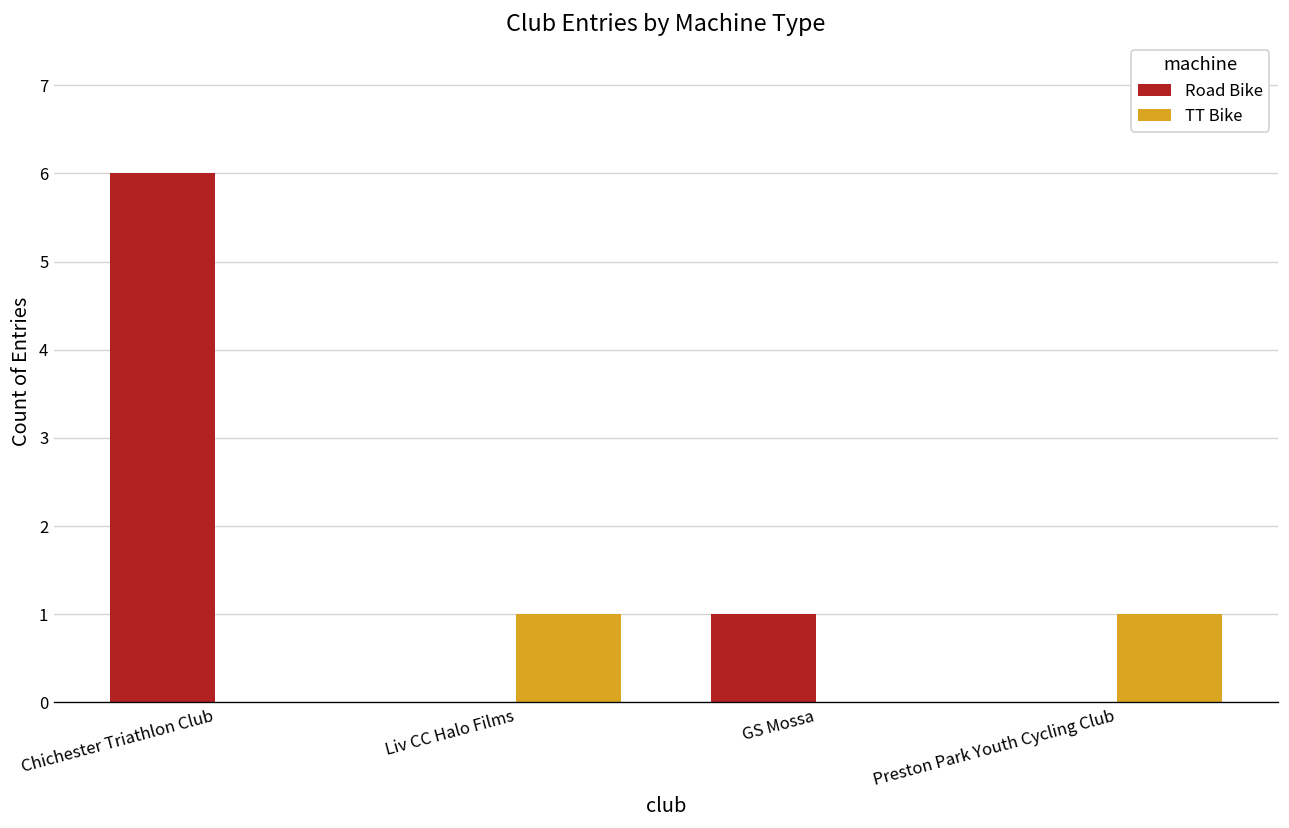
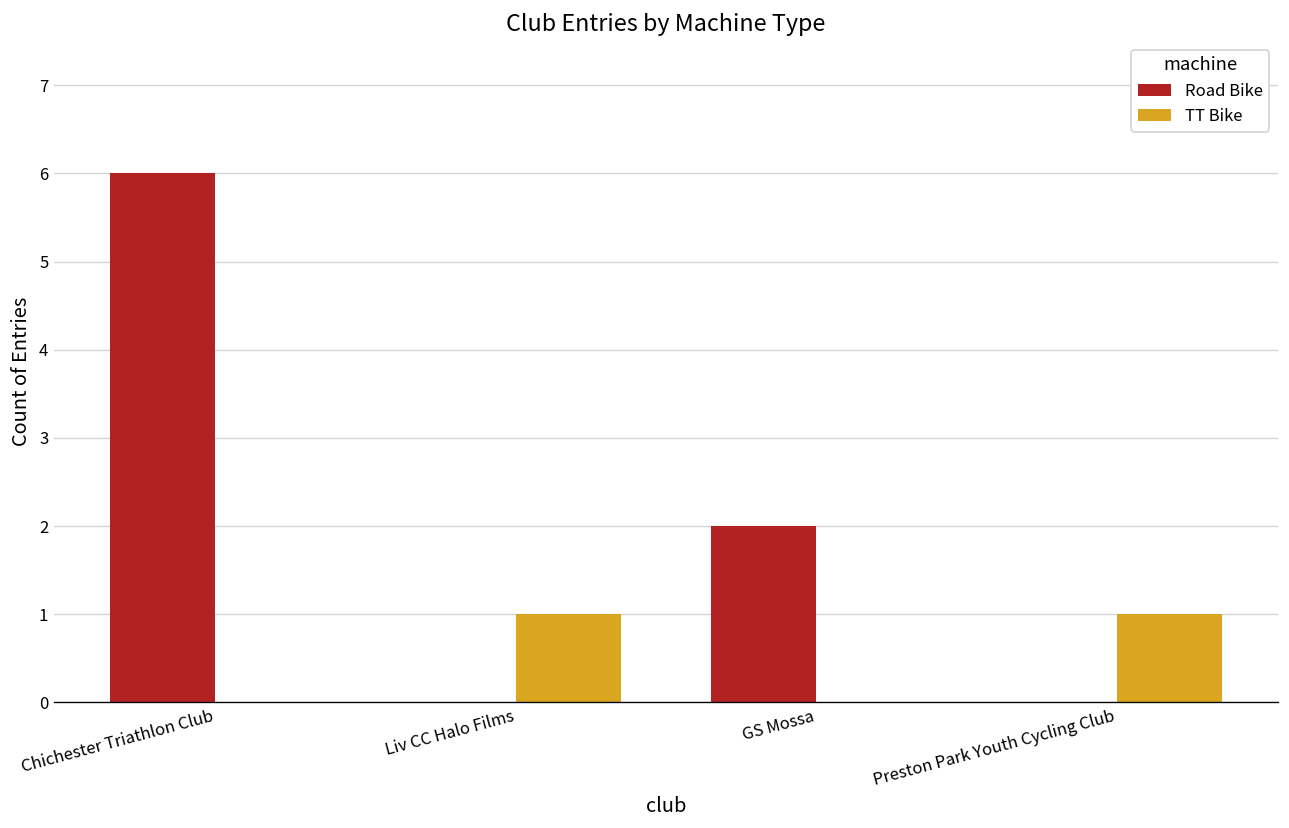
Road Bike, GS Mossa: 1 -> 2
